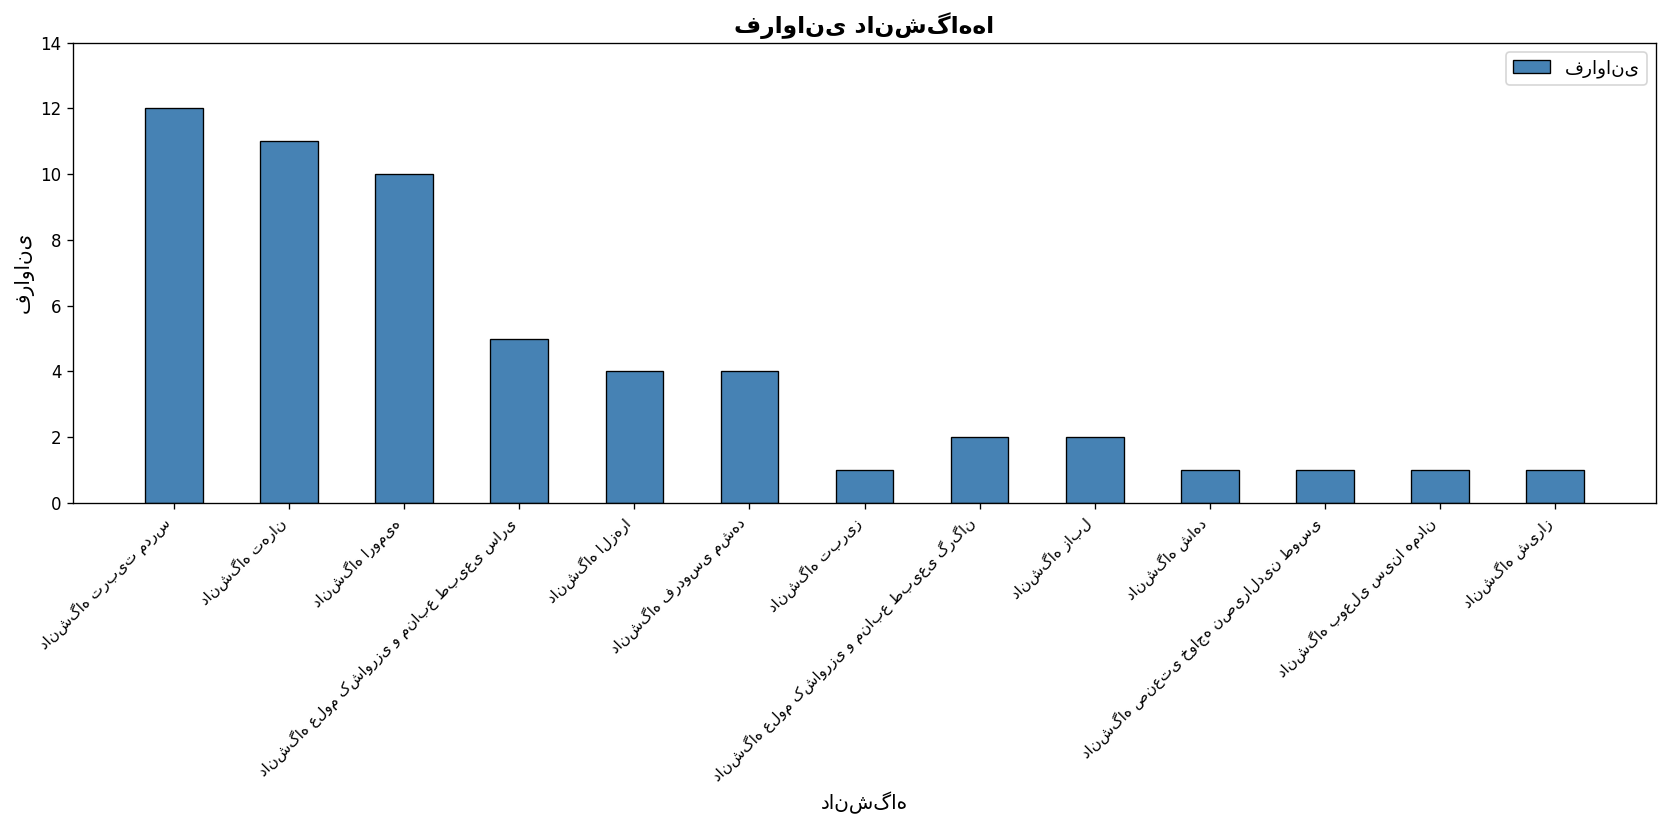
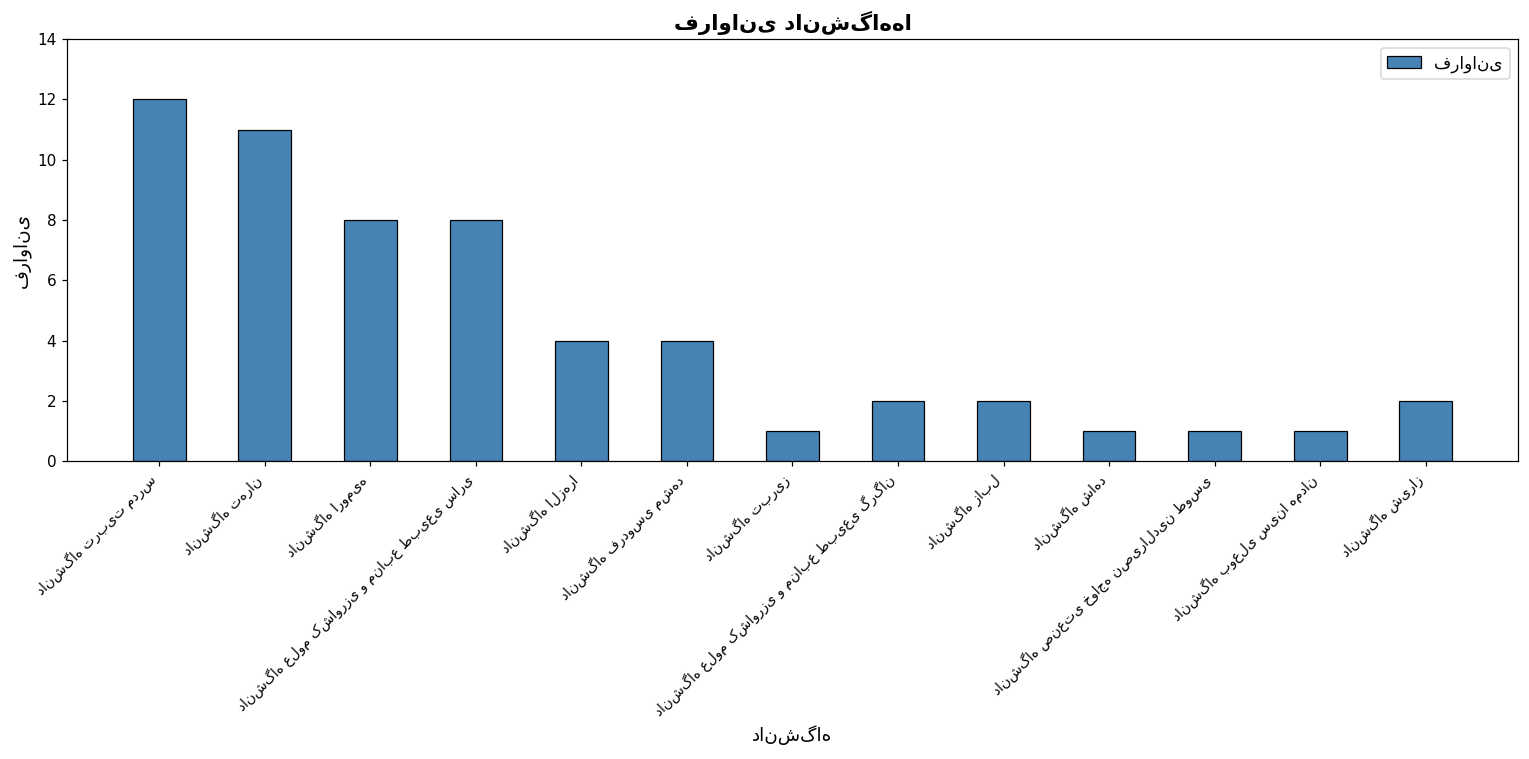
دانشگاه ارومیه: 10 -> 8
دانشگاه علوم کشاورزی و منابع طبیعی ساری: 5 -> 8
دانشگاه شیراز: 1 -> 2
